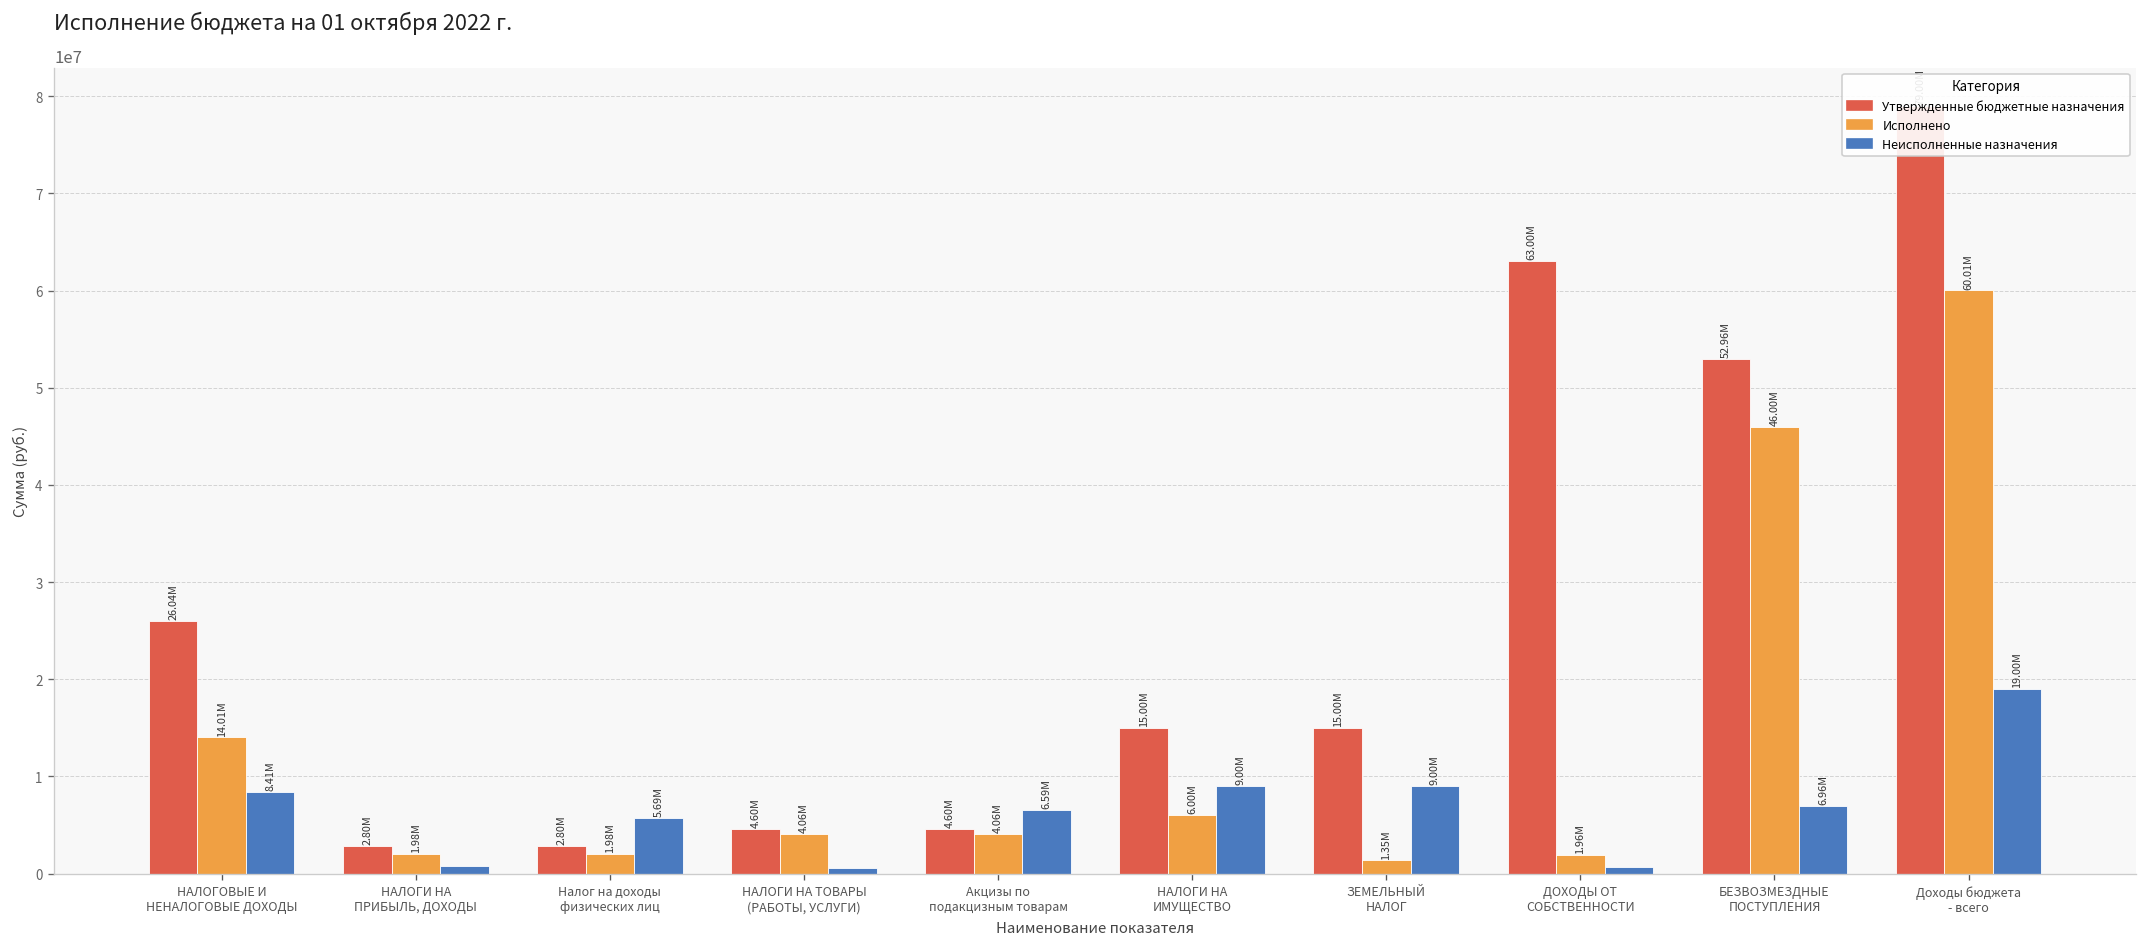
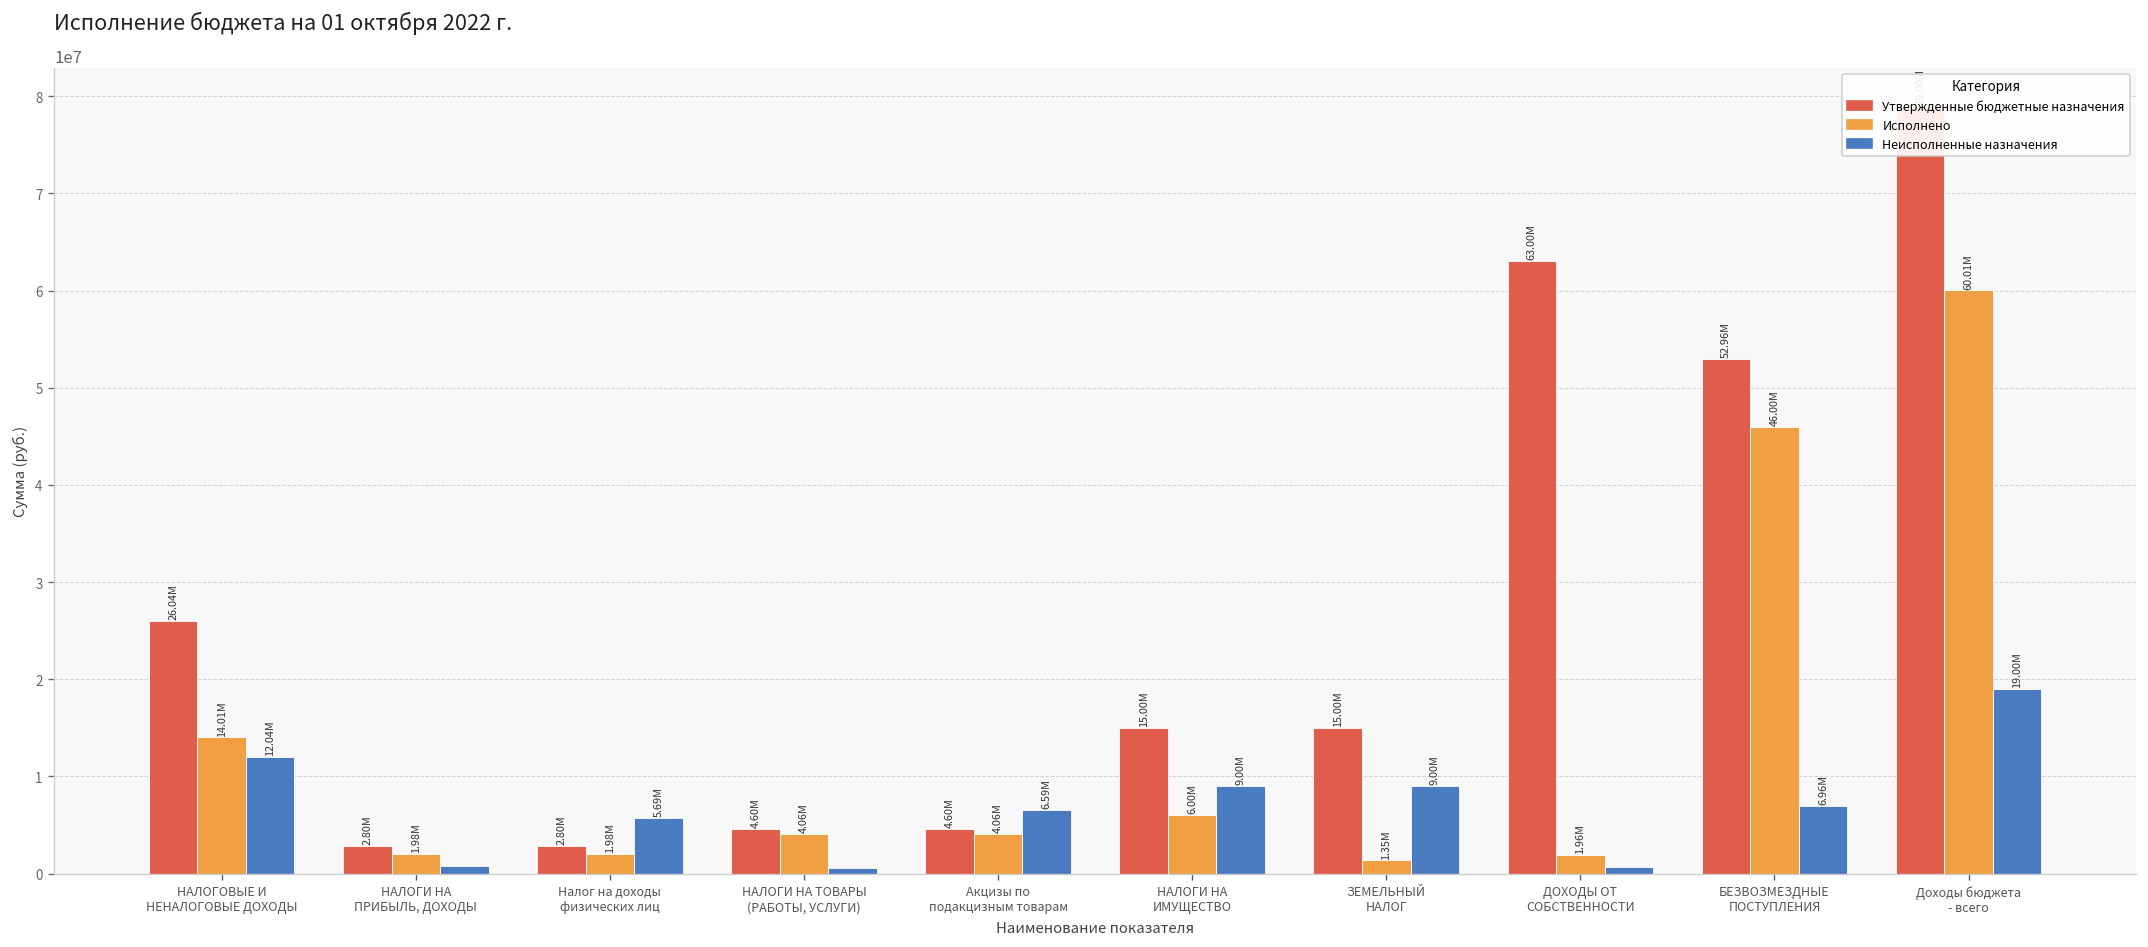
Неисполненные назначения, НАЛОГОВЫЕ И НЕНАЛОГОВЫЕ ДОХОДЫ: 8.41M -> 12.04M
